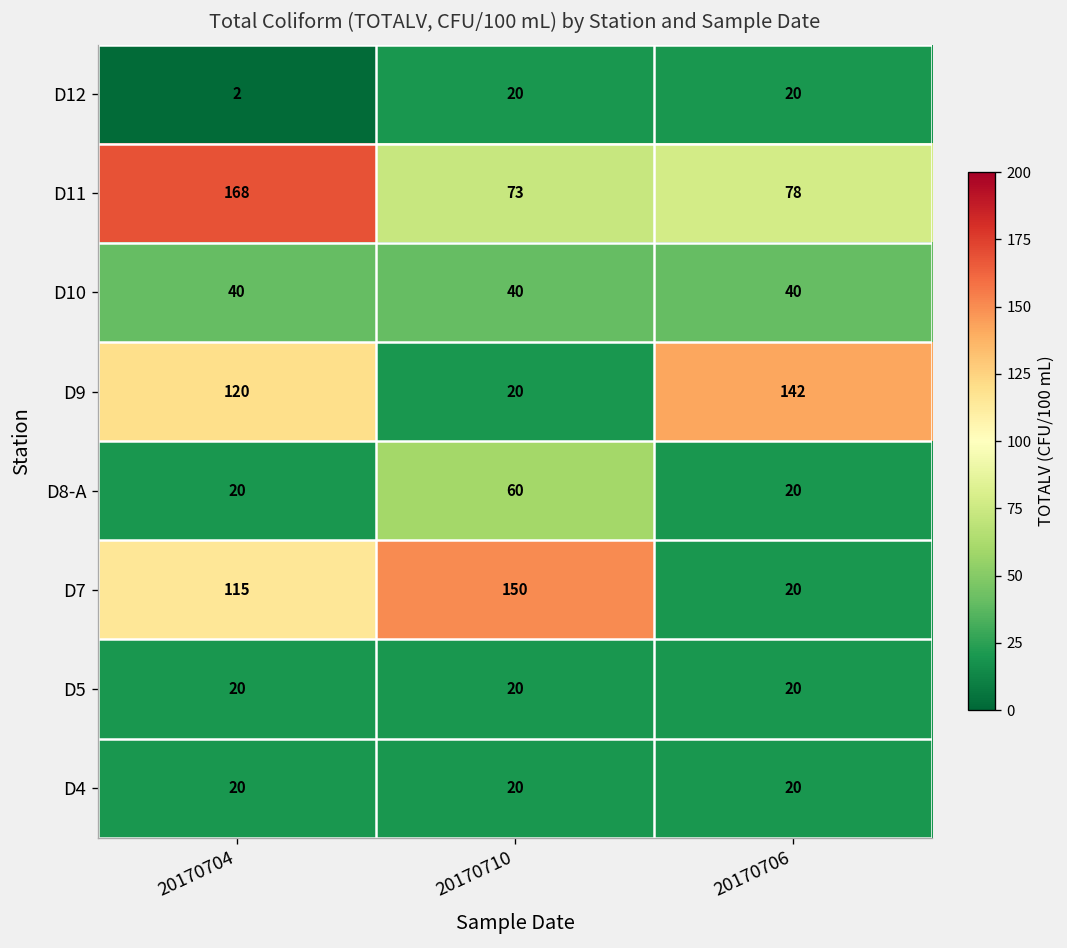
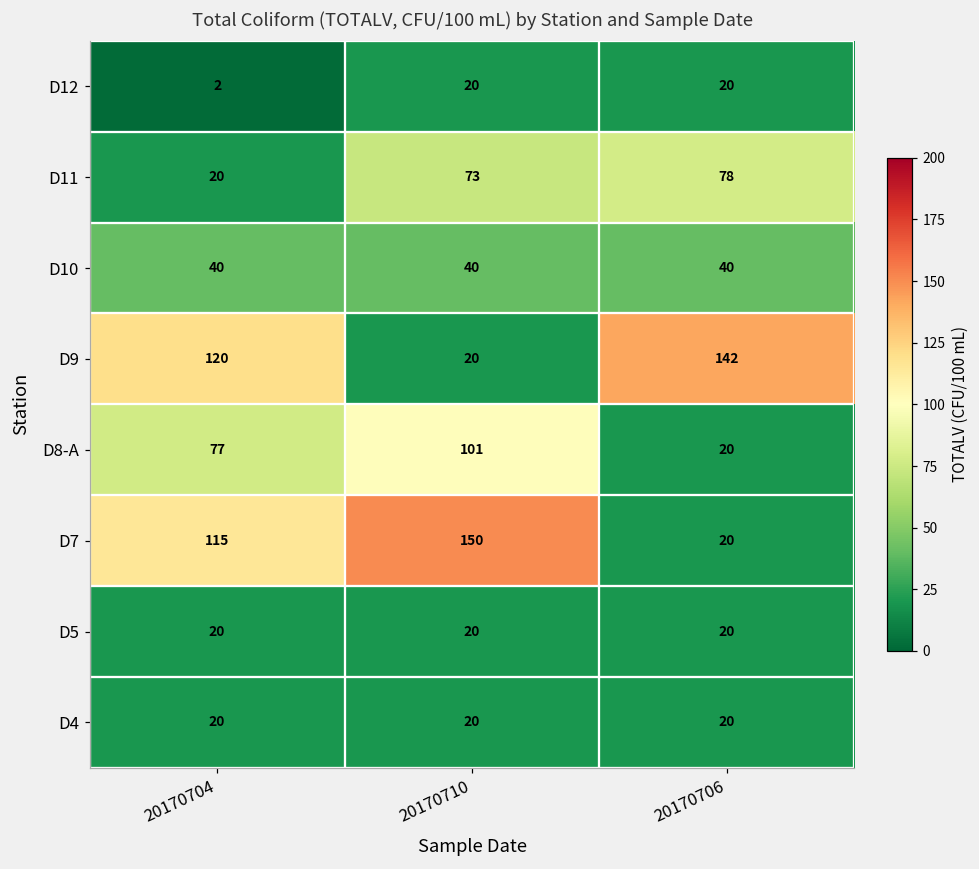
D11, 20170704: 168 -> 20
D8-A, 20170704: 20 -> 77
D8-A, 20170710: 60 -> 101
